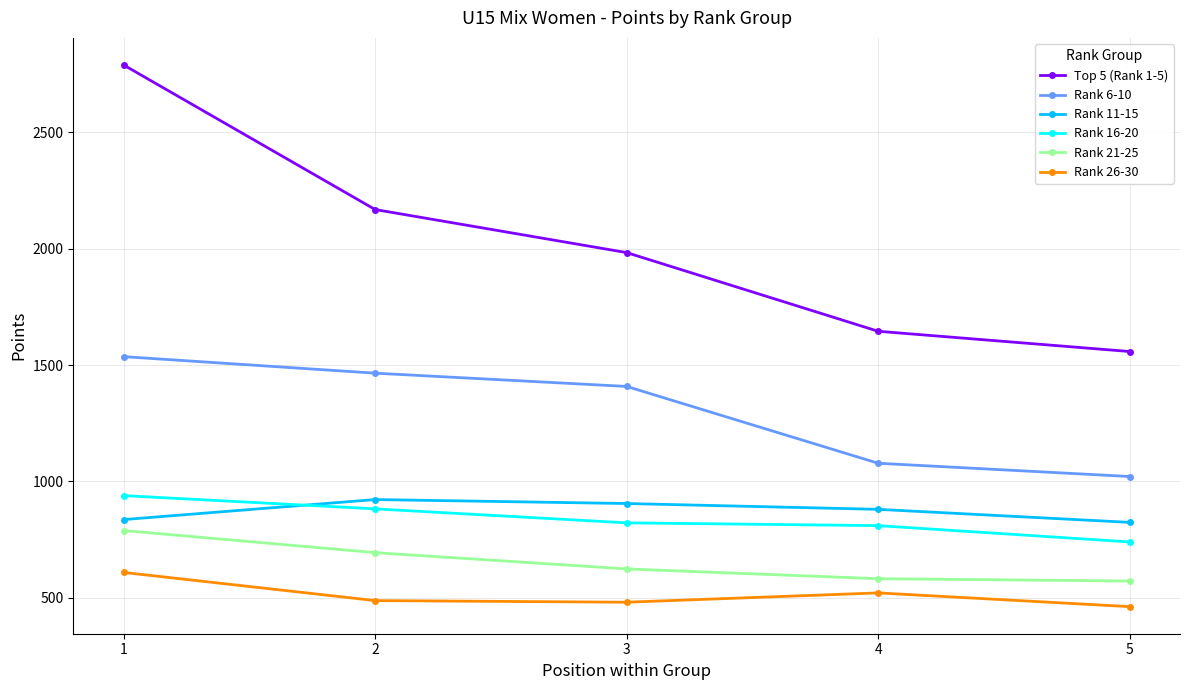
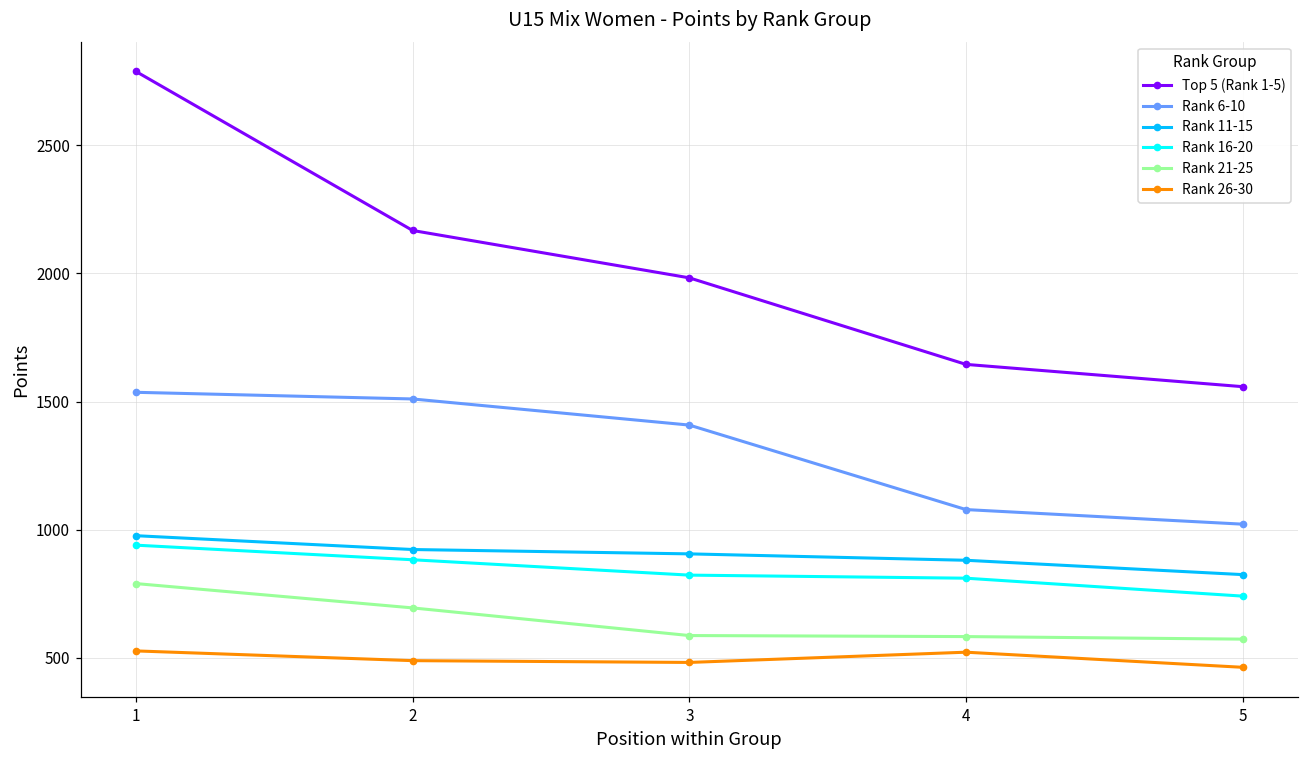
Rank 11-15, 1: 840 -> 980
Rank 26-30, 1: 610 -> 530
Rank 6-10, 2: 1470 -> 1510
Rank 21-25, 3: 620 -> 590
